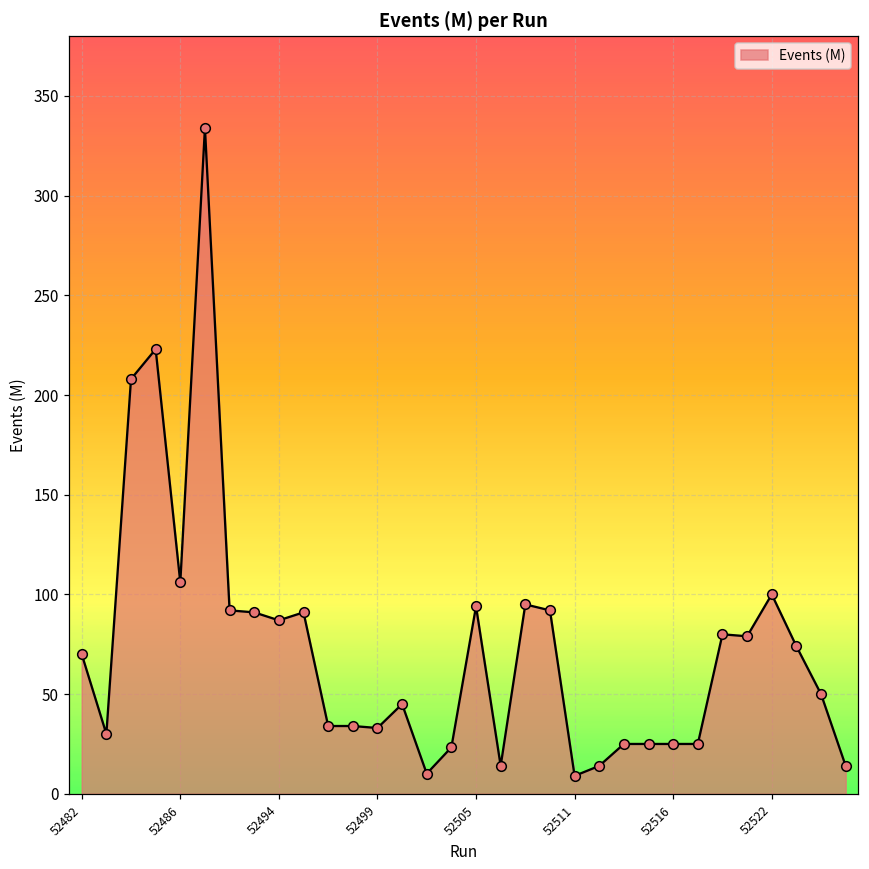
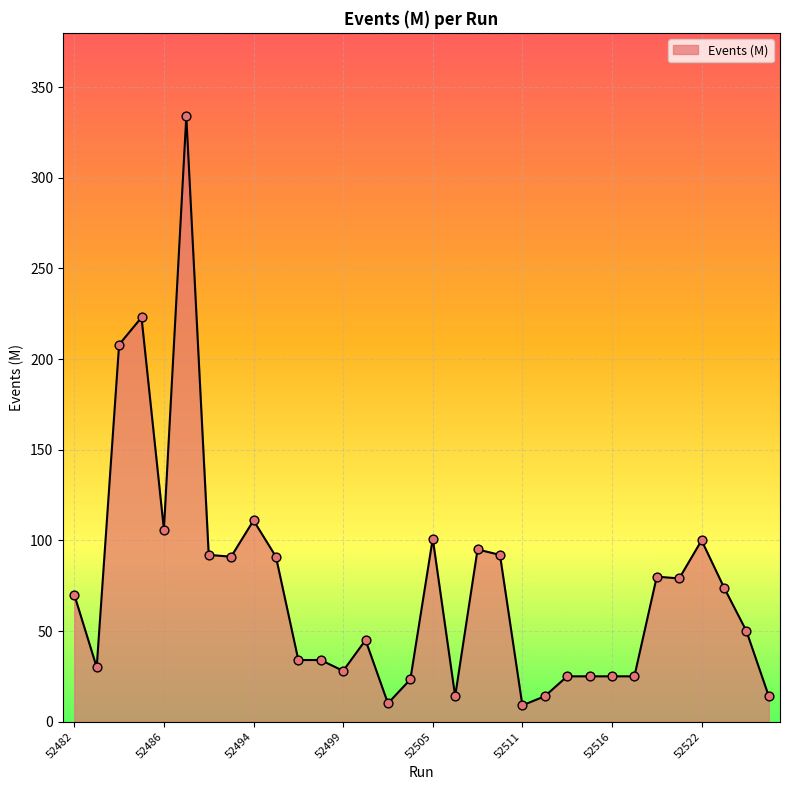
52494: 87 -> 111
52499: 33 -> 28
52505: 94 -> 101
